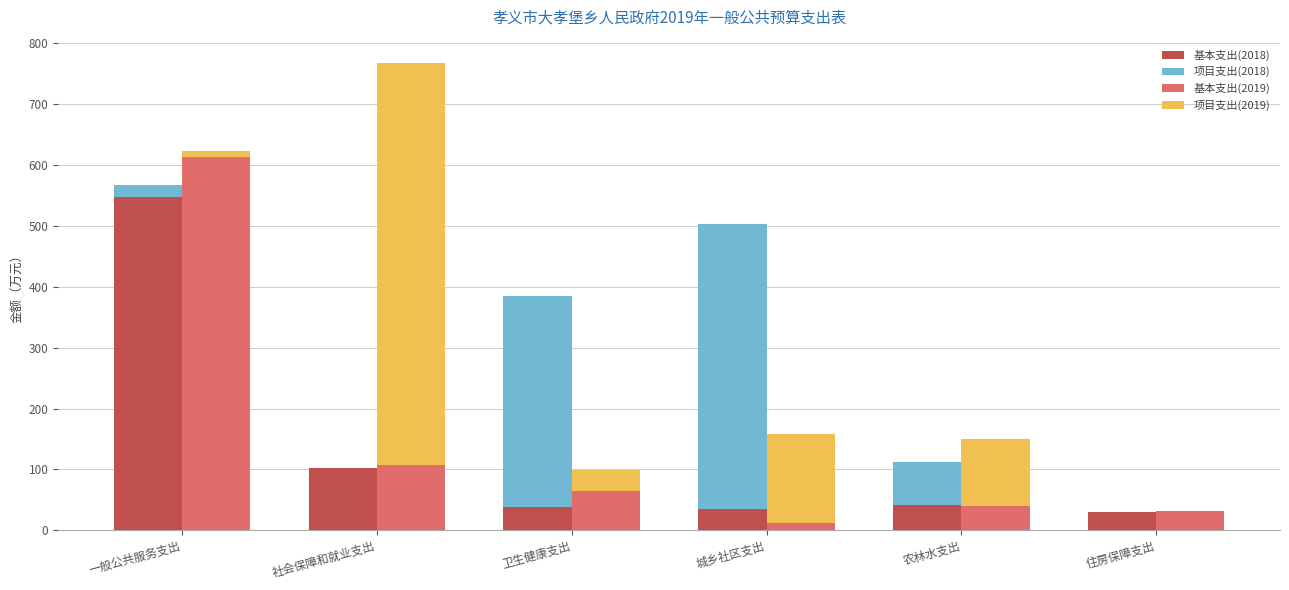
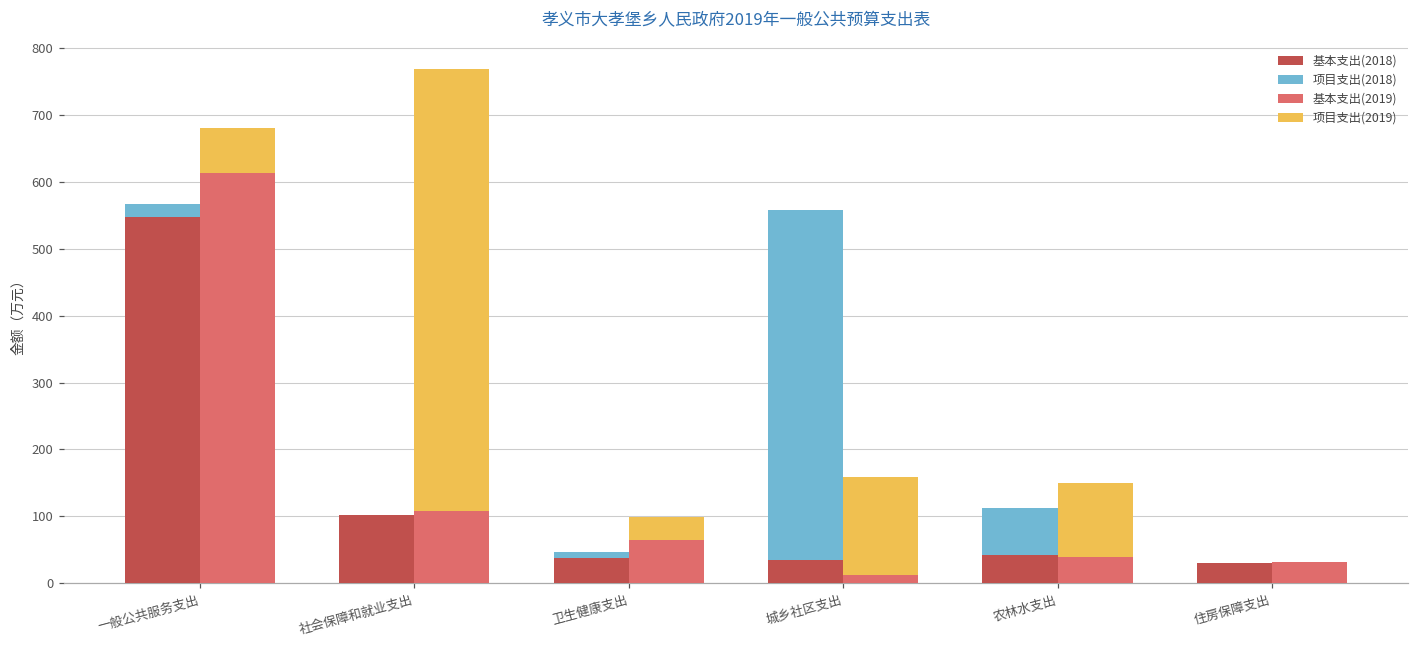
项目支出(2019), 一般公共服务支出: 10 -> 70
项目支出(2018), 卫生健康支出: 350 -> 10
项目支出(2018), 城乡社区支出: 470 -> 520
